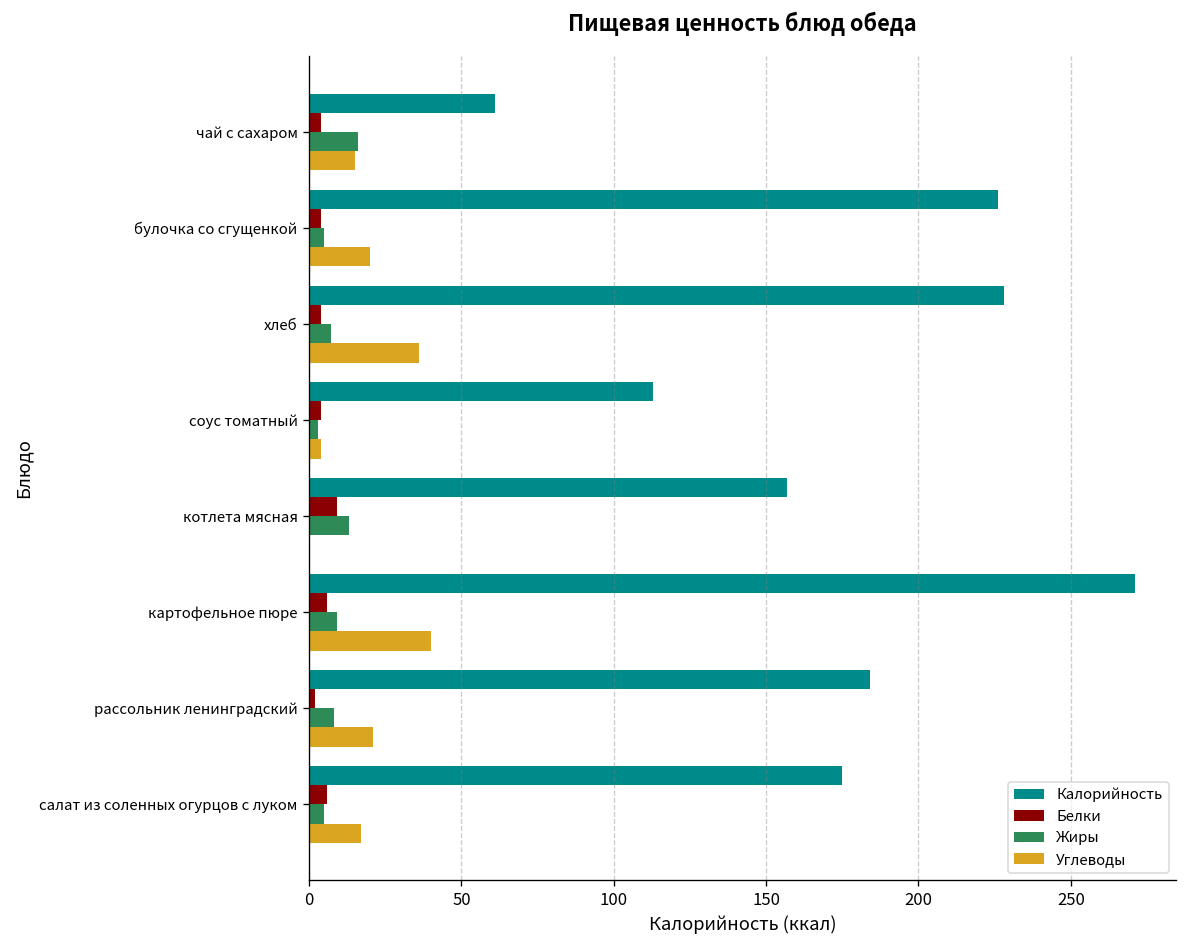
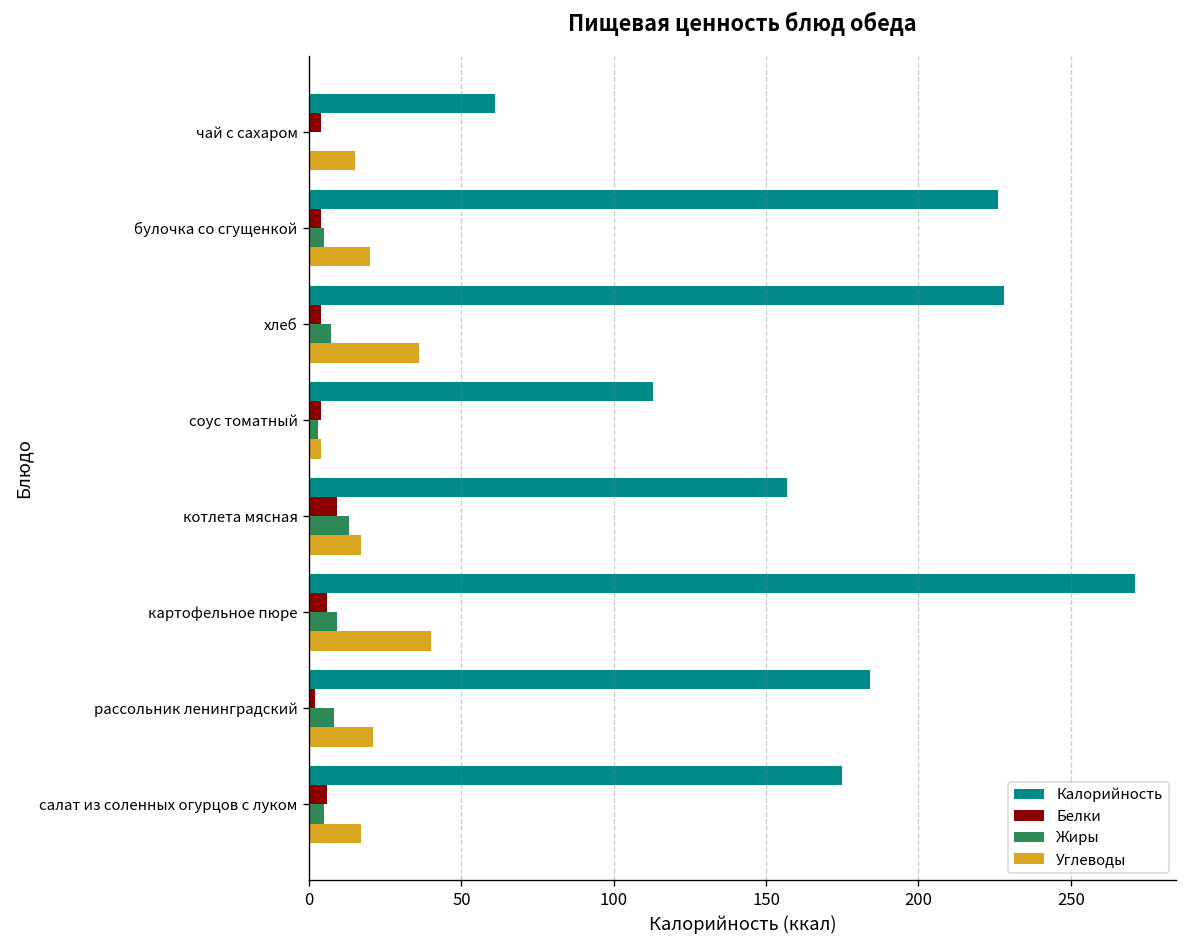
Жиры, чай с сахаром: 16 -> 0
Углеводы, котлета мясная: 0 -> 17
